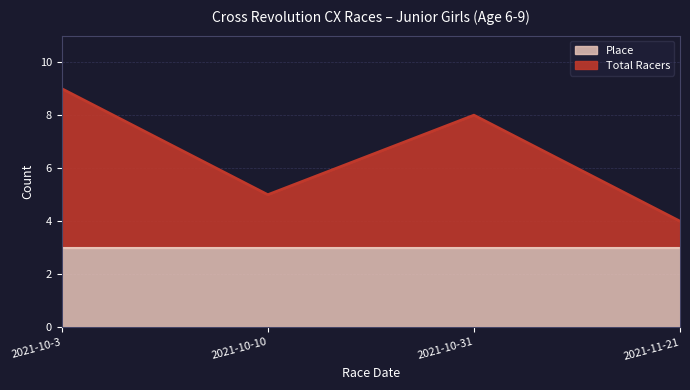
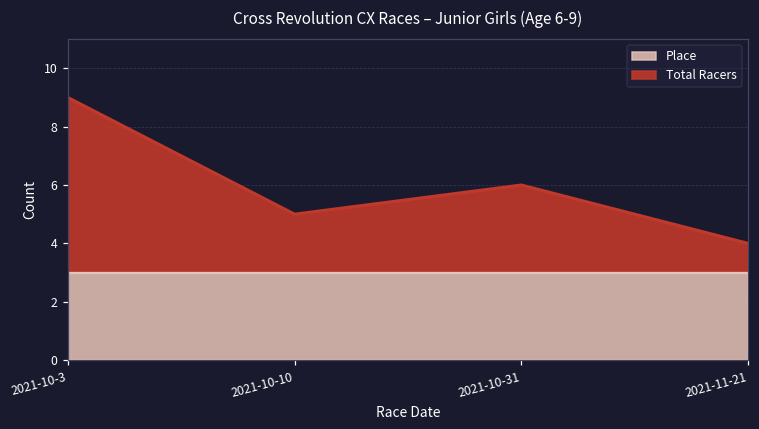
Total Racers, 2021-10-31: 8 -> 6
